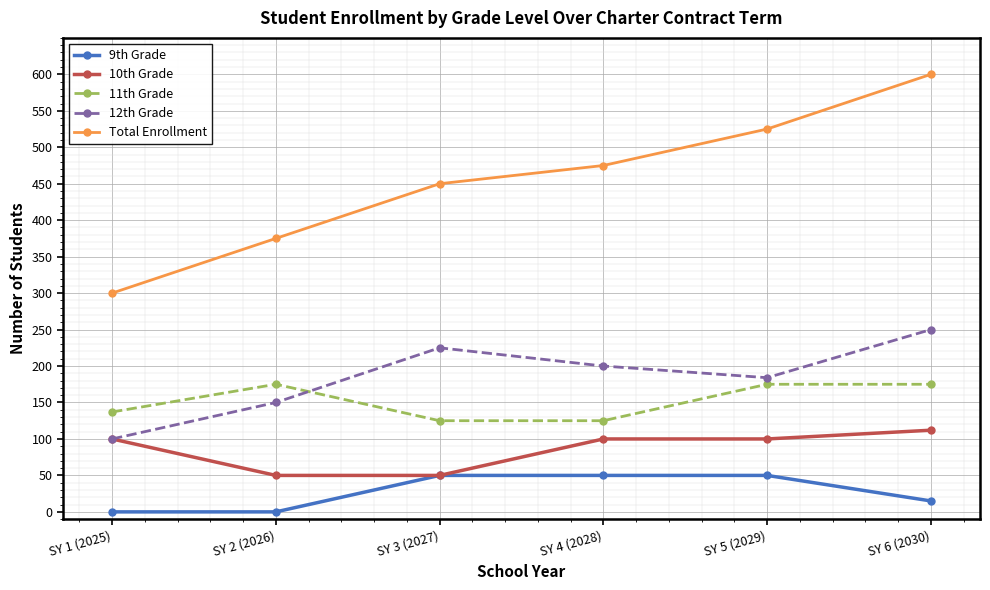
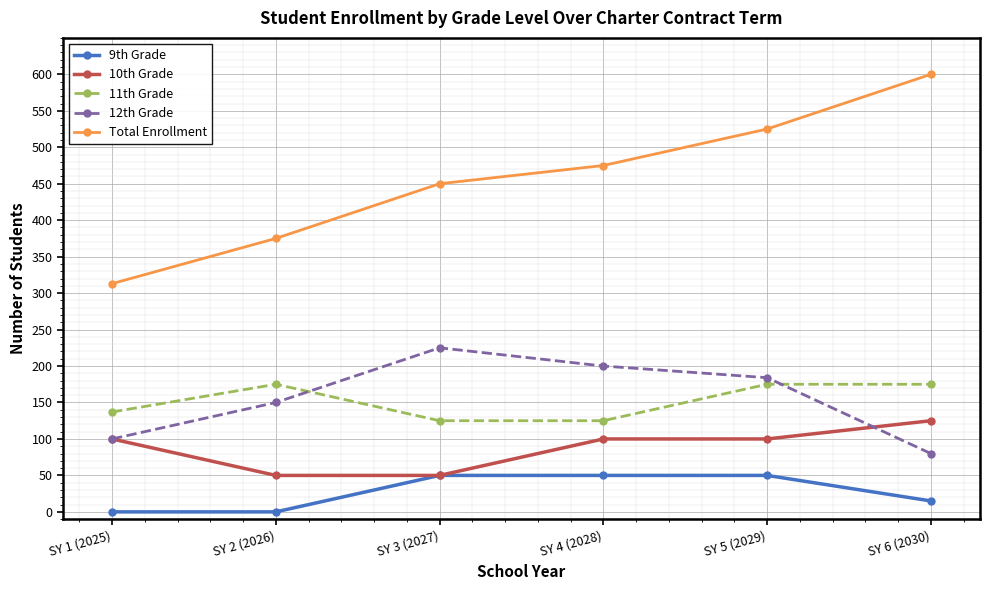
Total Enrollment, SY 1 (2025): 300 -> 310
10th Grade, SY 6 (2030): 110 -> 130
12th Grade, SY 6 (2030): 250 -> 80
